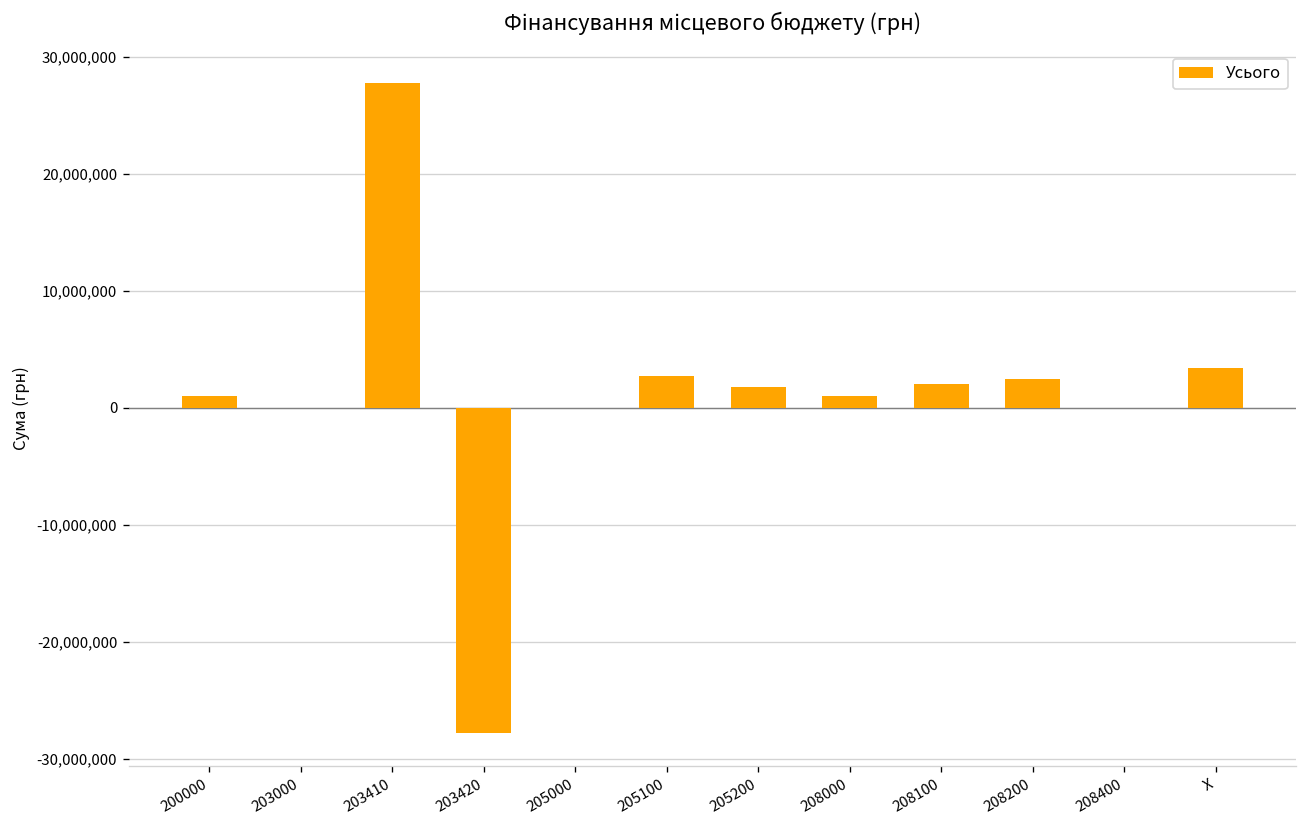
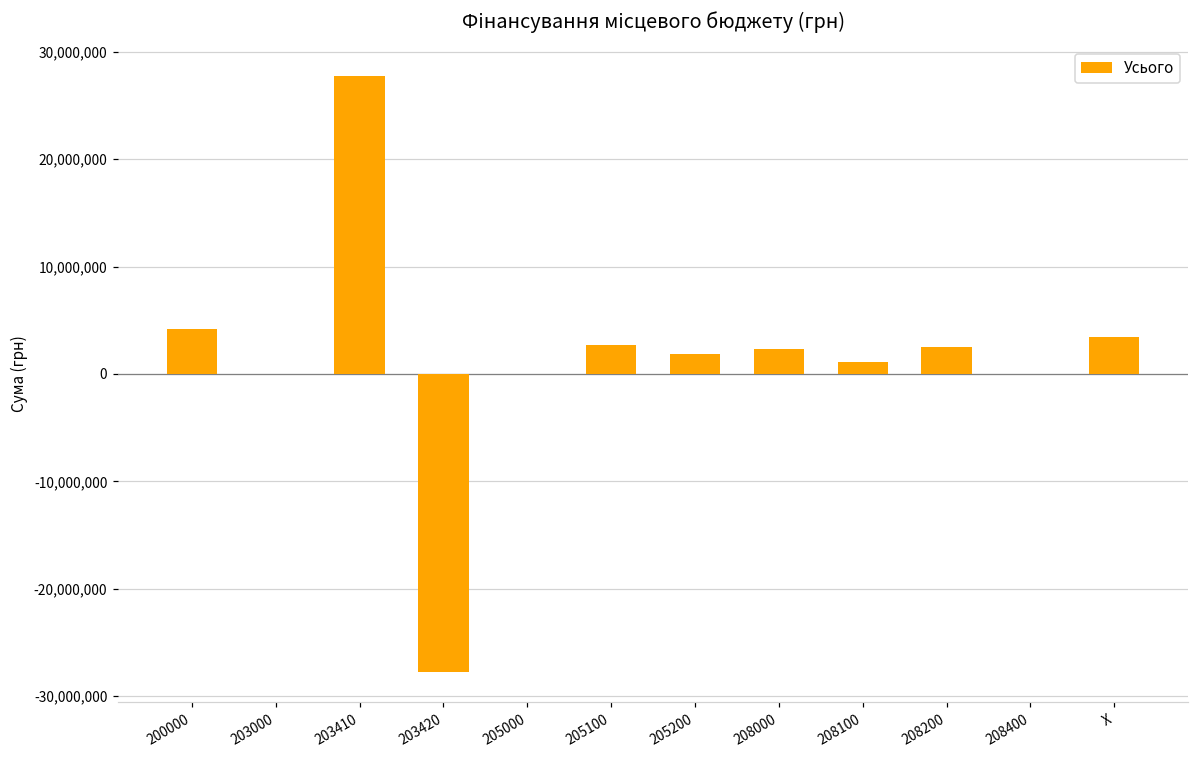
200000: 1,000,000 -> 4,000,000
208000: 1,000,000 -> 2,000,000
208100: 2,000,000 -> 1,000,000
